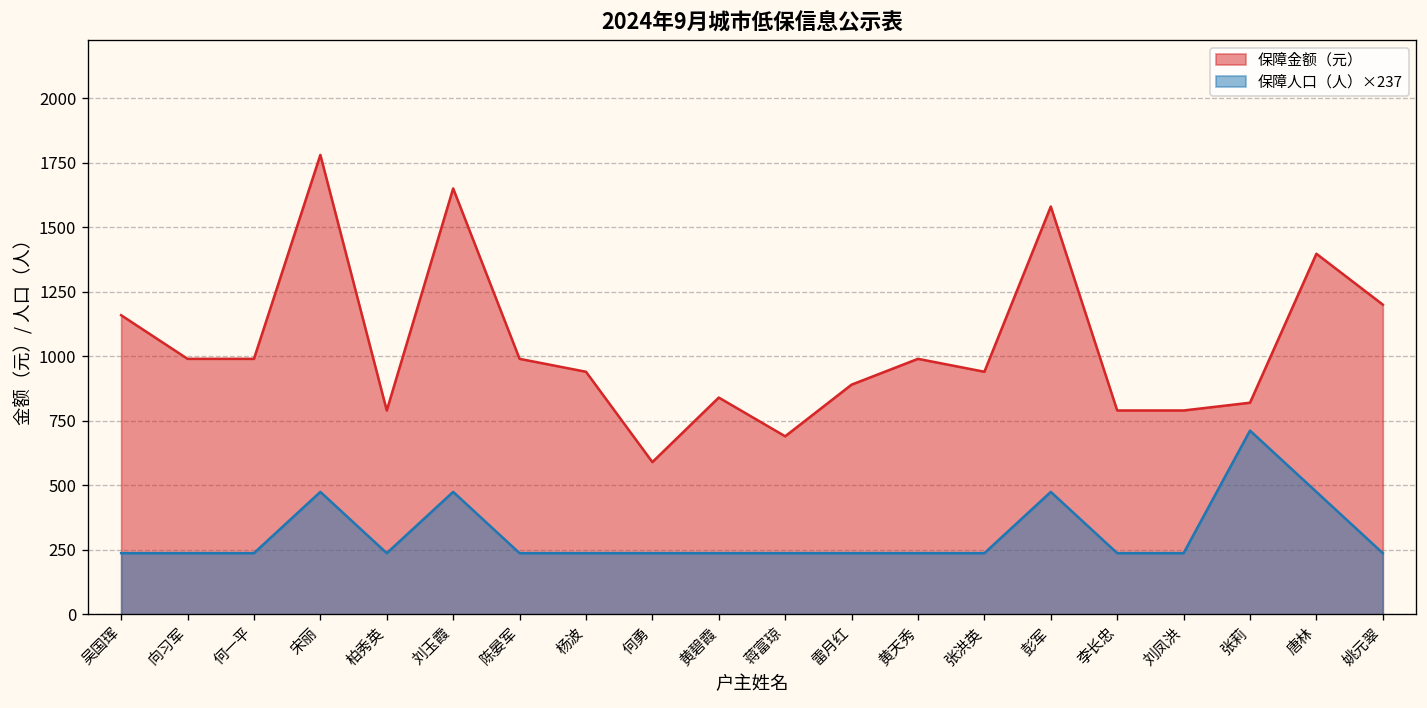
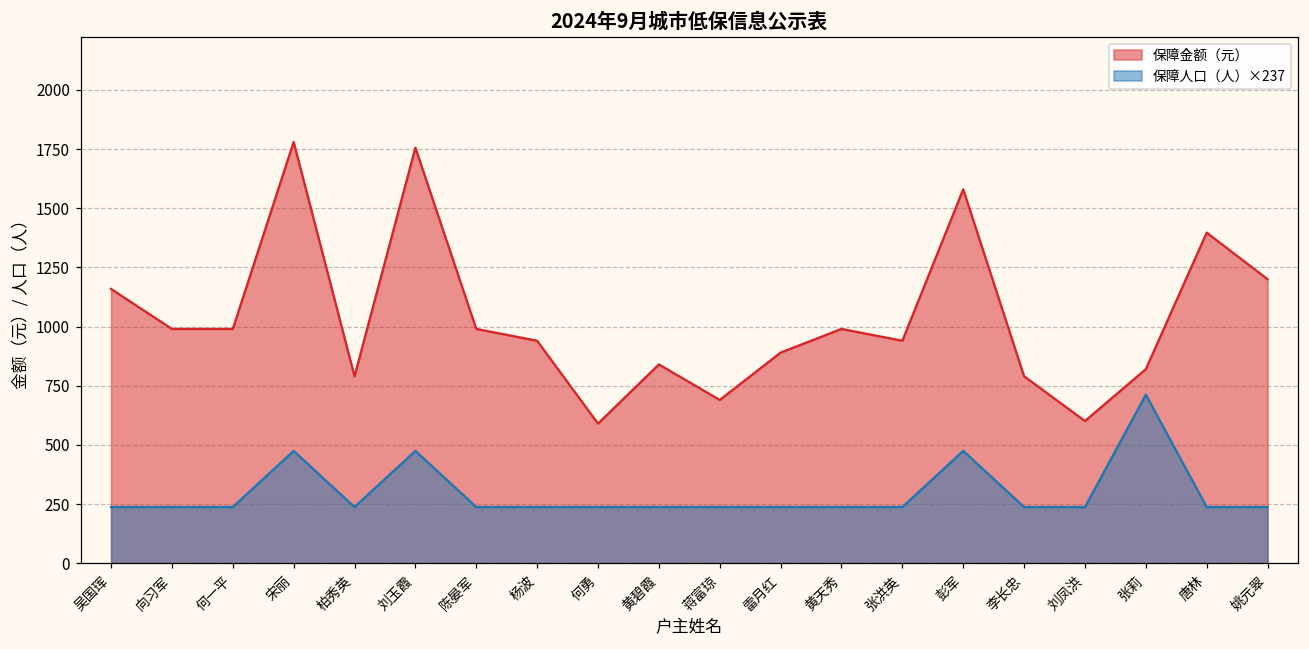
保障金额（元）, 刘玉霞: 1650 -> 1760
保障金额（元）, 刘凤洪: 790 -> 600
保障人口（人）×237, 唐林: 470 -> 240
